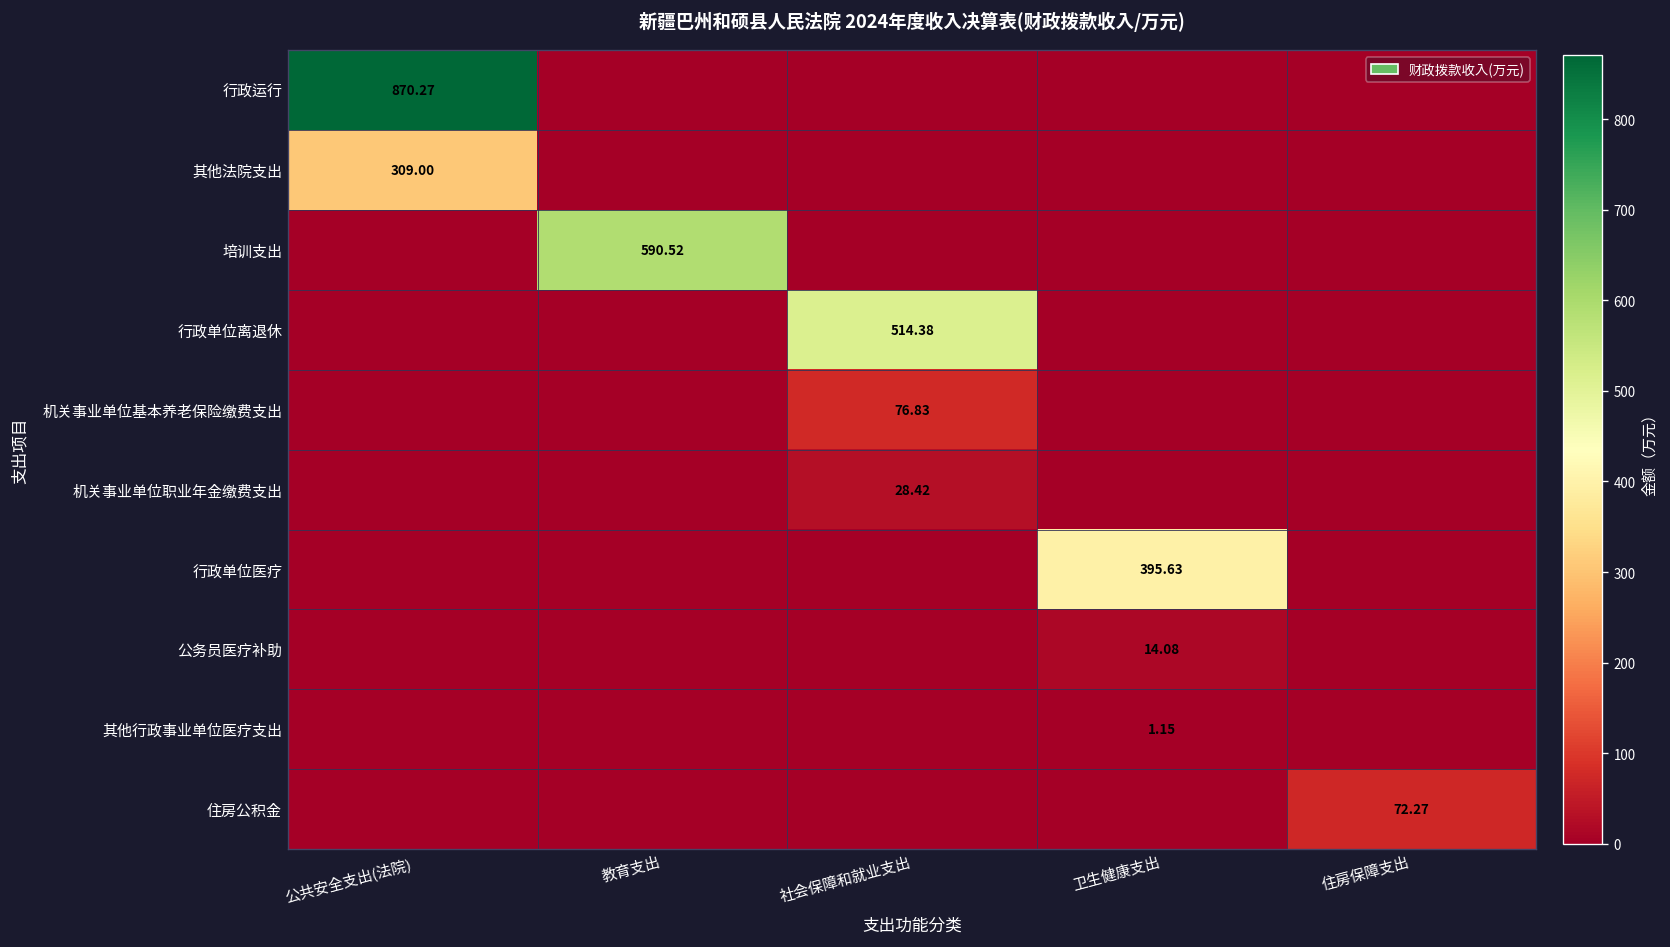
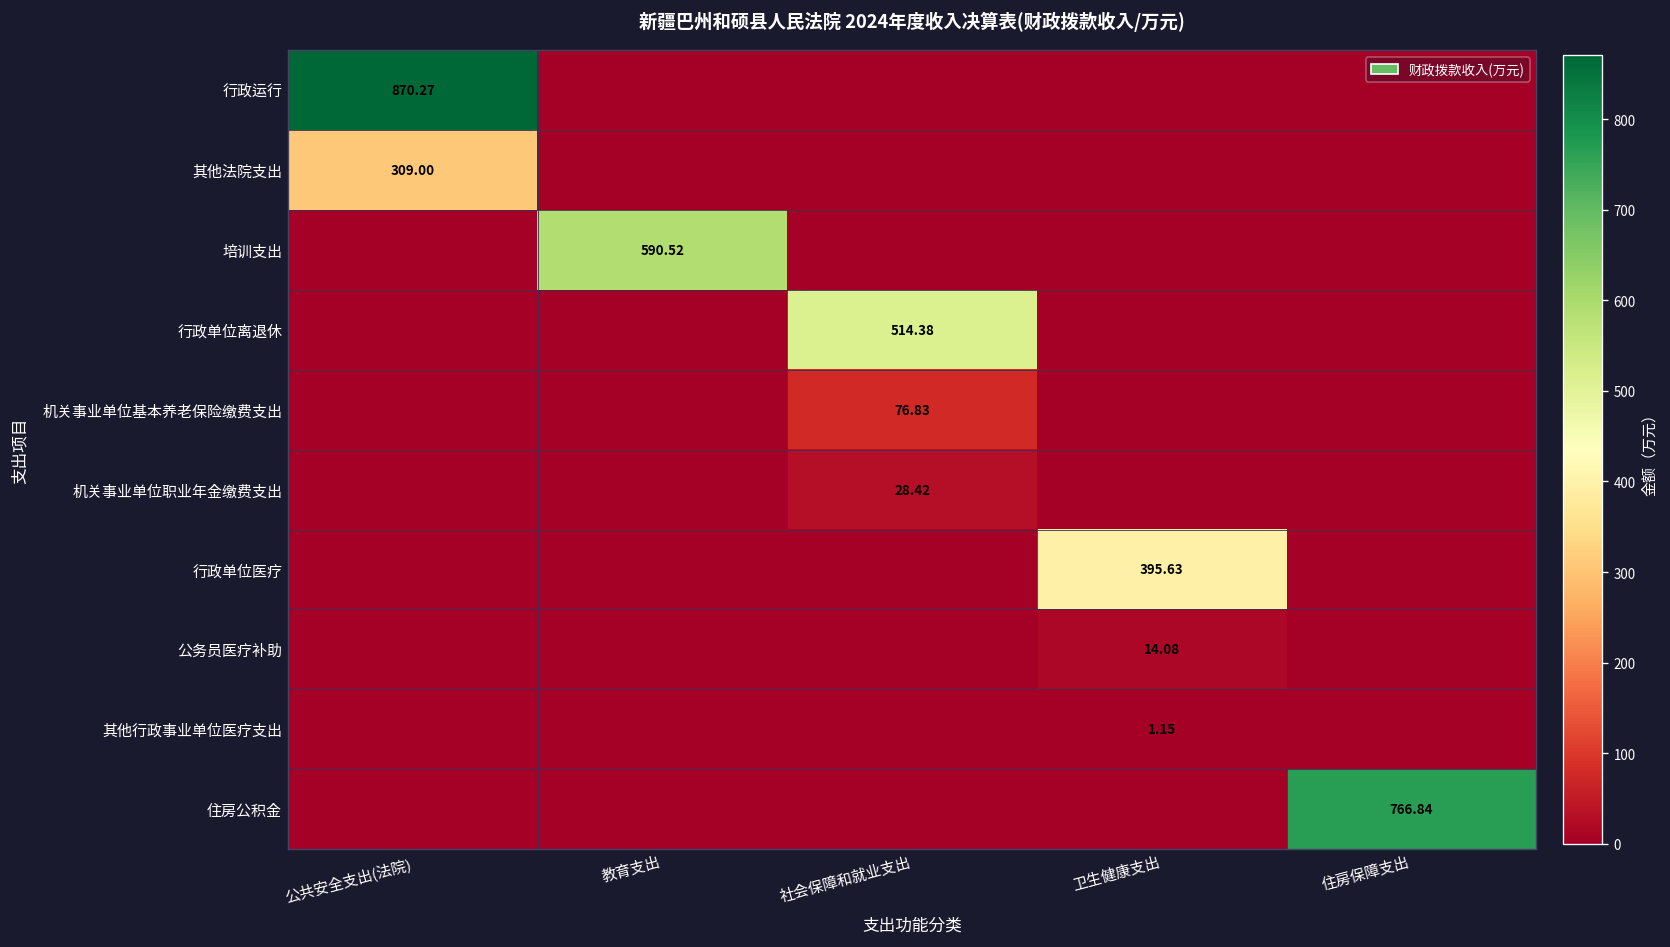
住房公积金, 住房保障支出: 72.27 -> 766.84
